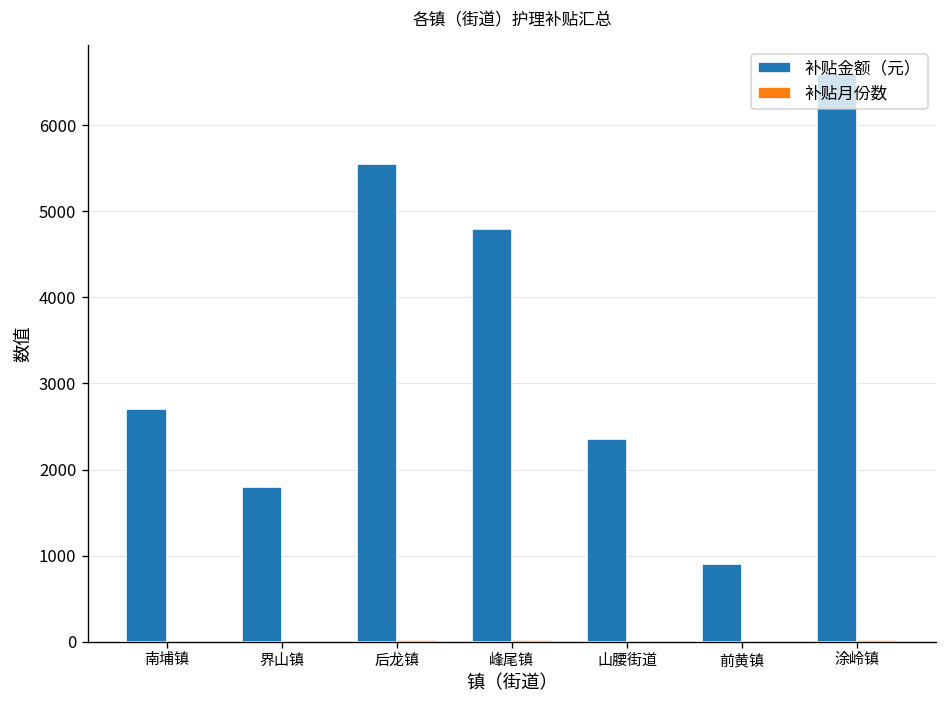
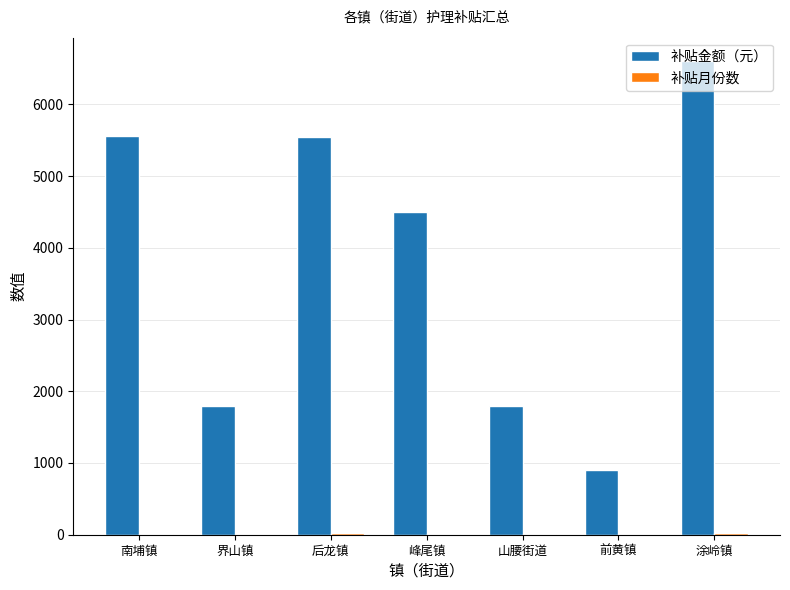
补贴金额（元）, 南埔镇: 2700 -> 5600
补贴金额（元）, 峰尾镇: 4800 -> 4500
补贴金额（元）, 山腰街道: 2400 -> 1800
